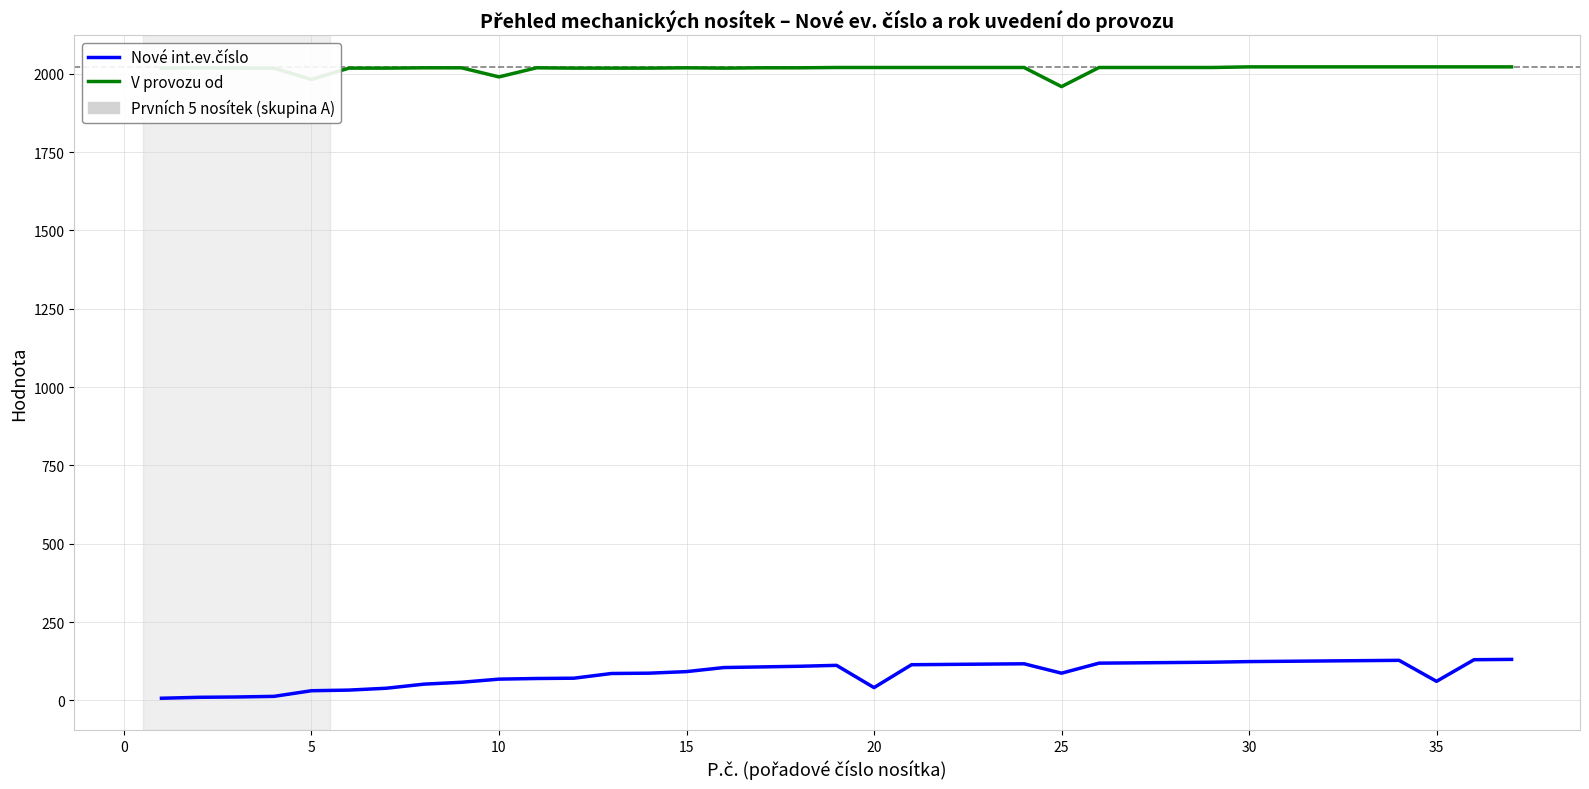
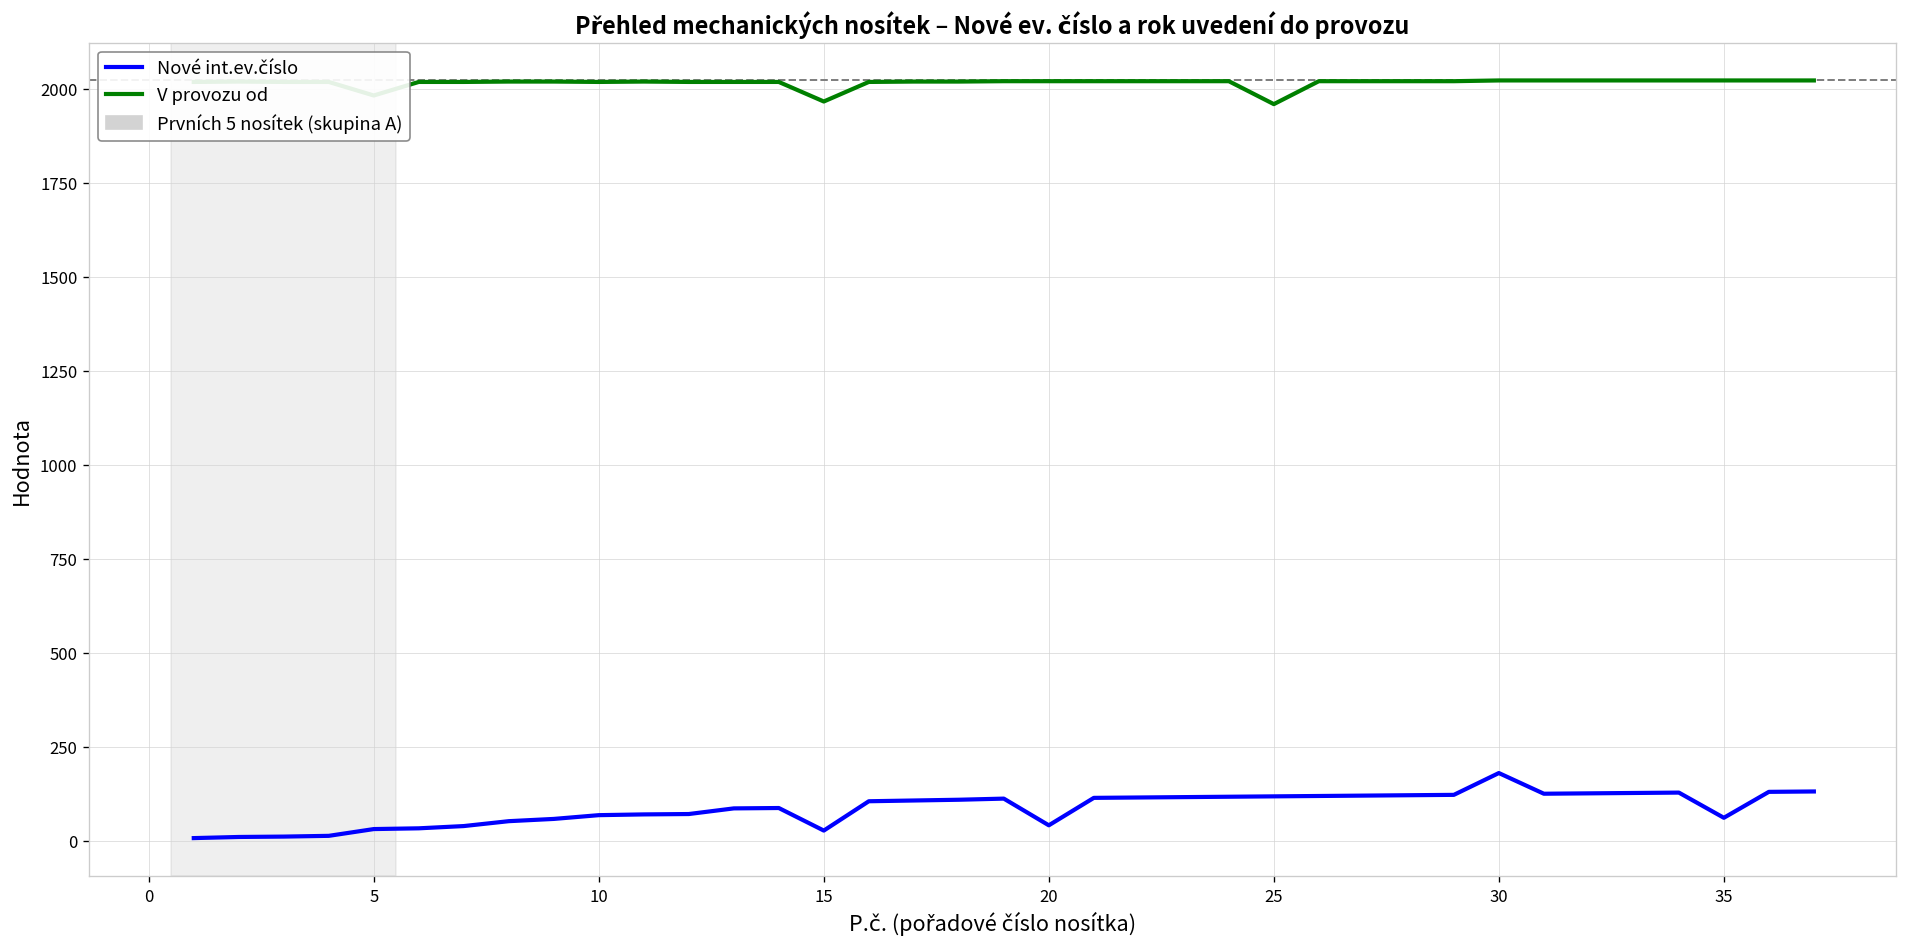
V provozu od, 10: 1990 -> 2020
Nové int.ev.číslo, 15: 90 -> 30
V provozu od, 15: 2020 -> 1970
Nové int.ev.číslo, 25: 90 -> 120
Nové int.ev.číslo, 30: 120 -> 180
